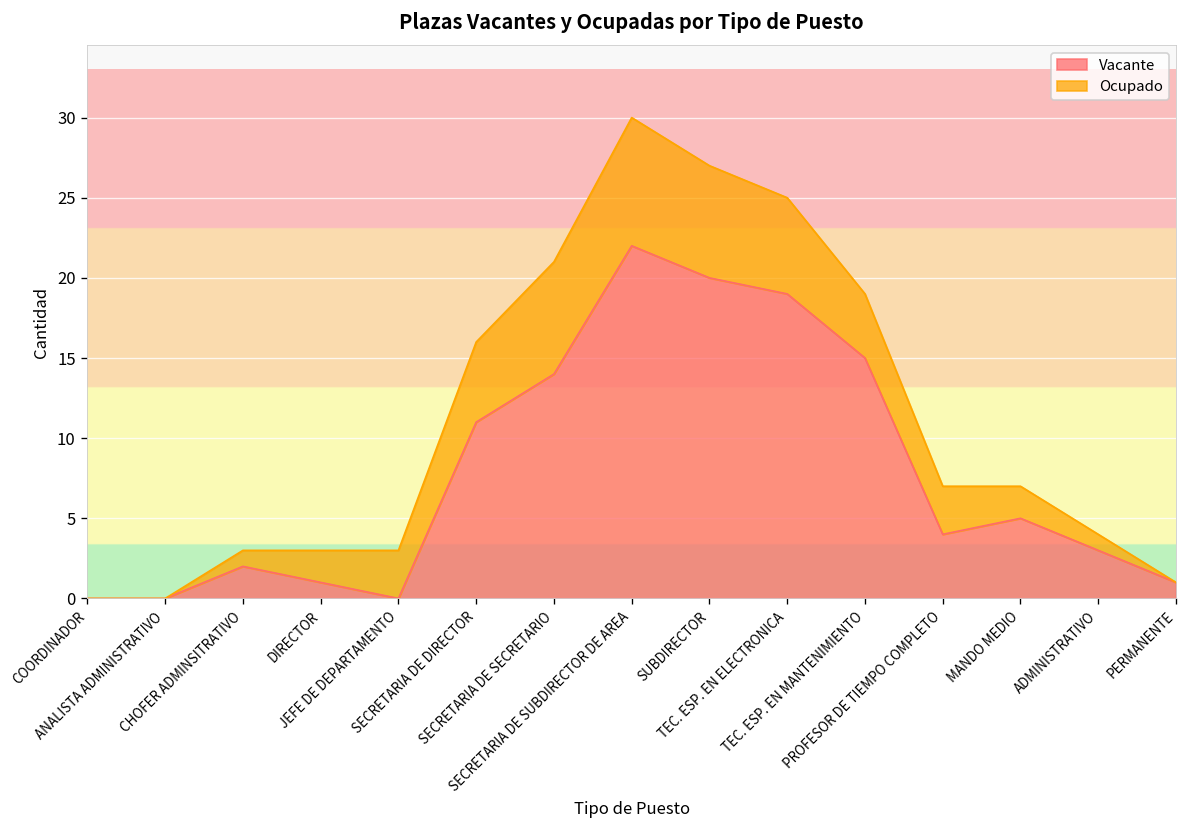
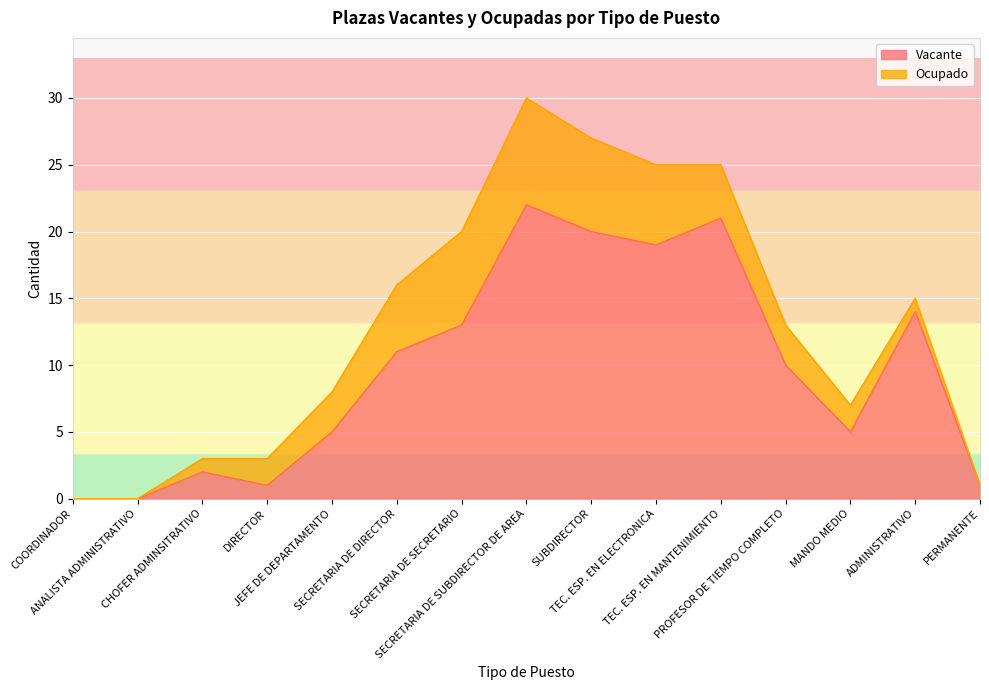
Vacante, JEFE DE DEPARTAMENTO: 0 -> 5
Vacante, SECRETARIA DE SECRETARIO: 14 -> 13
Vacante, TEC. ESP. EN MANTENIMIENTO: 15 -> 21
Vacante, PROFESOR DE TIEMPO COMPLETO: 4 -> 10
Vacante, ADMINISTRATIVO: 3 -> 14
